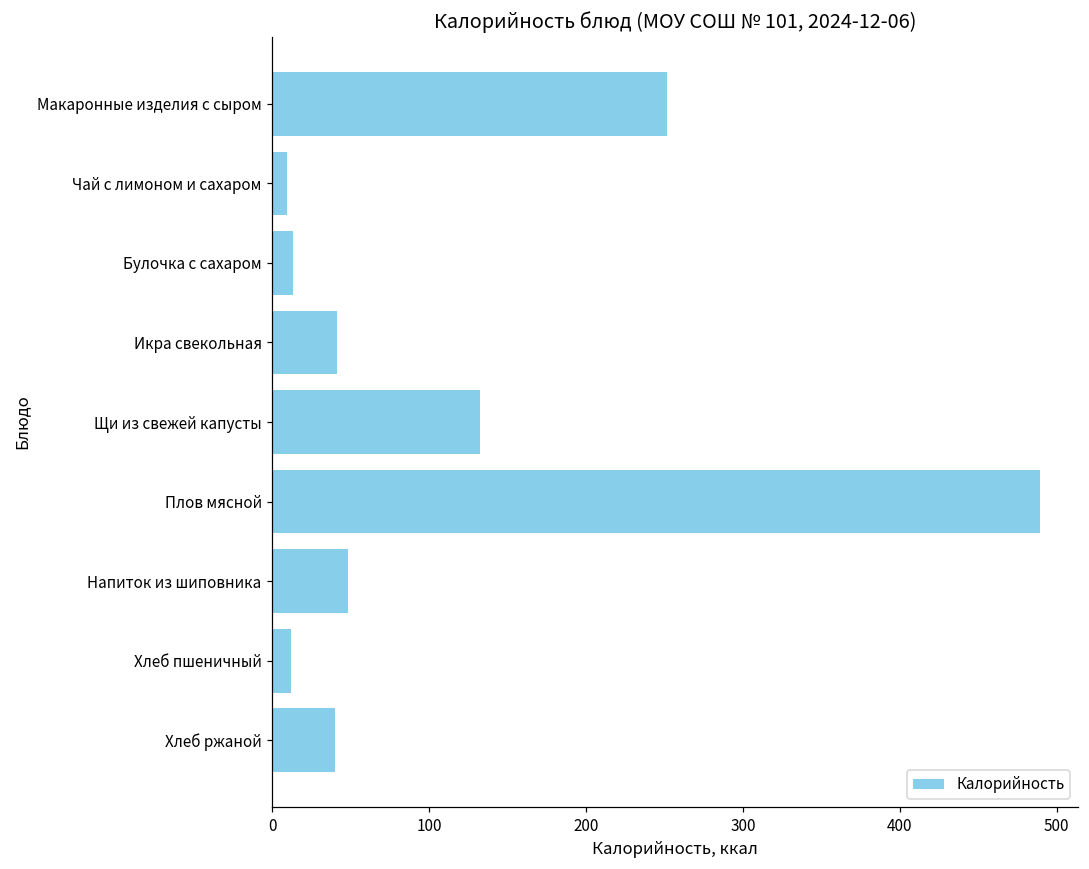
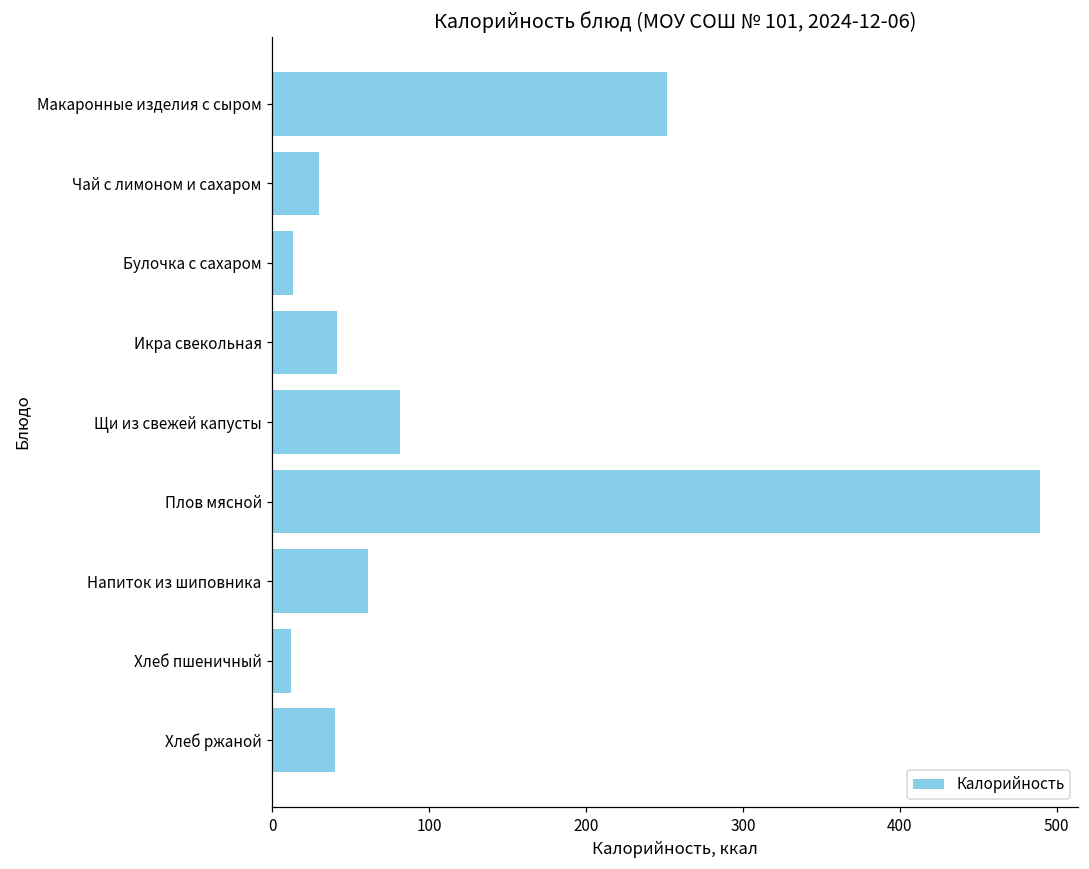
Чай с лимоном и сахаром: 9 -> 30
Щи из свежей капусты: 132 -> 81
Напиток из шиповника: 48 -> 61
